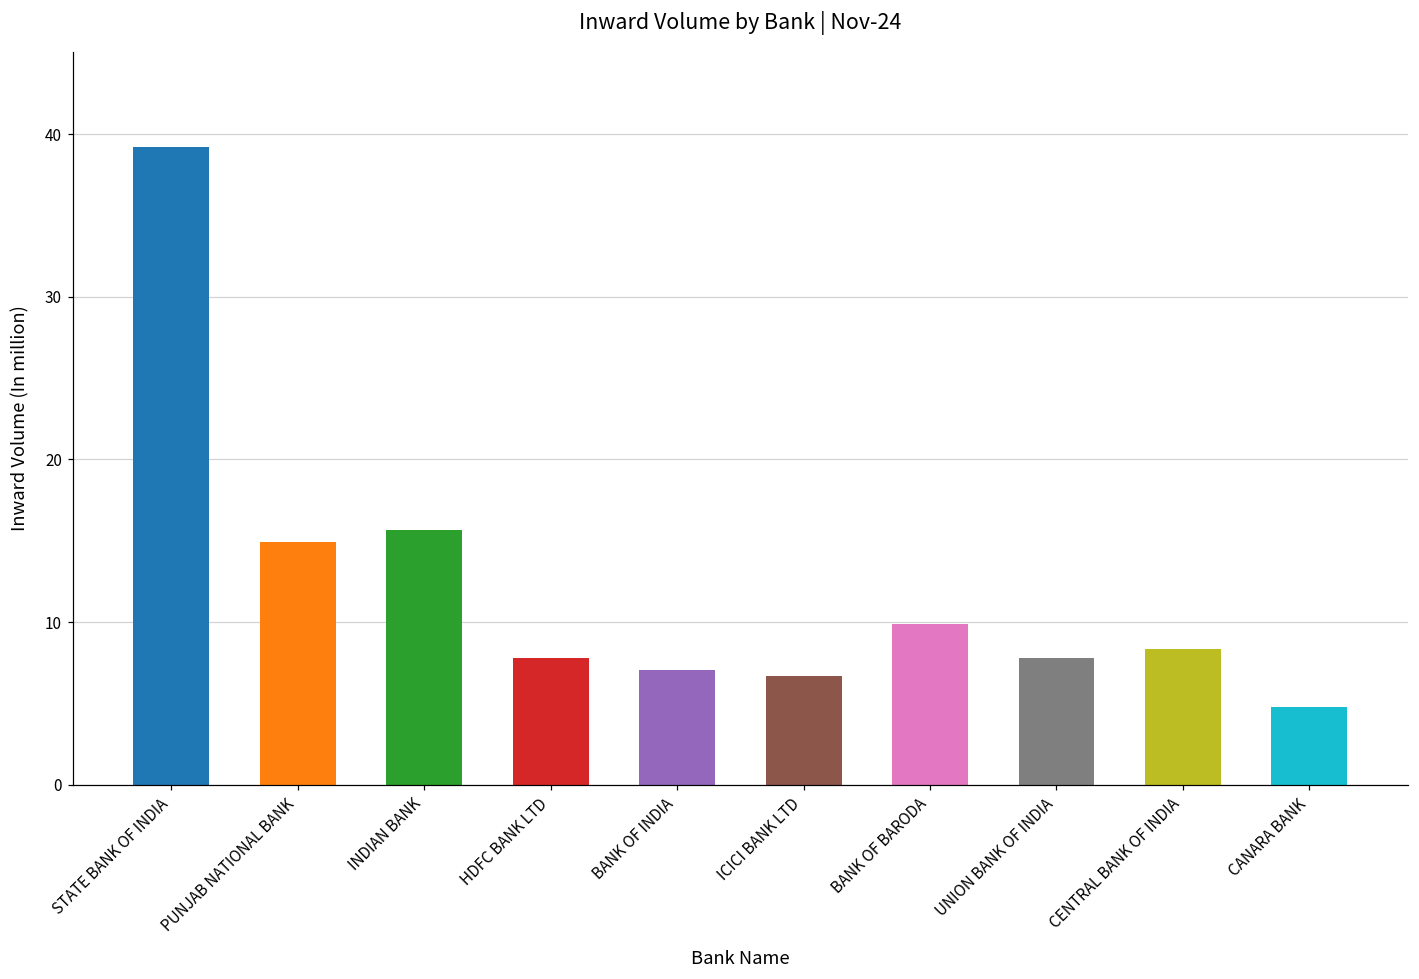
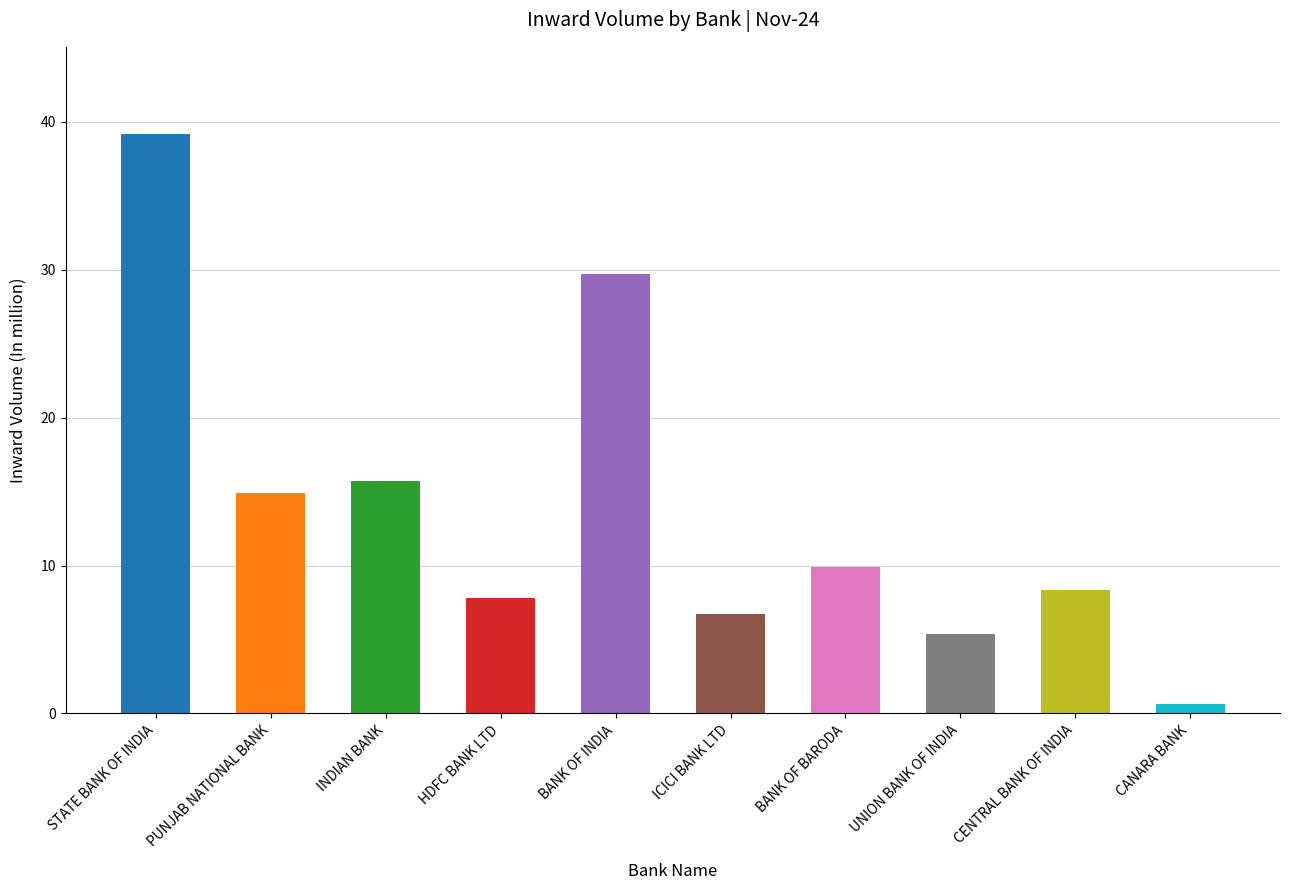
BANK OF INDIA: 7.1 -> 29.7
UNION BANK OF INDIA: 7.8 -> 5.4
CANARA BANK: 4.8 -> 0.6
